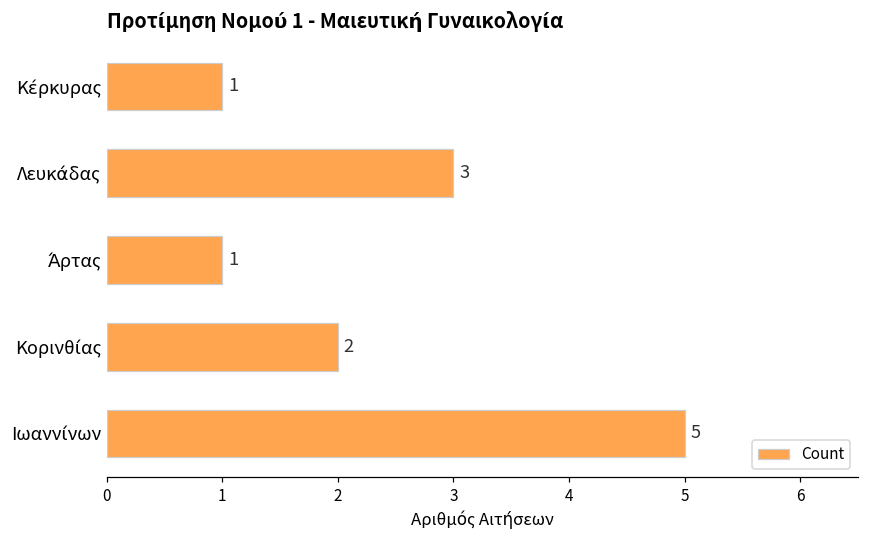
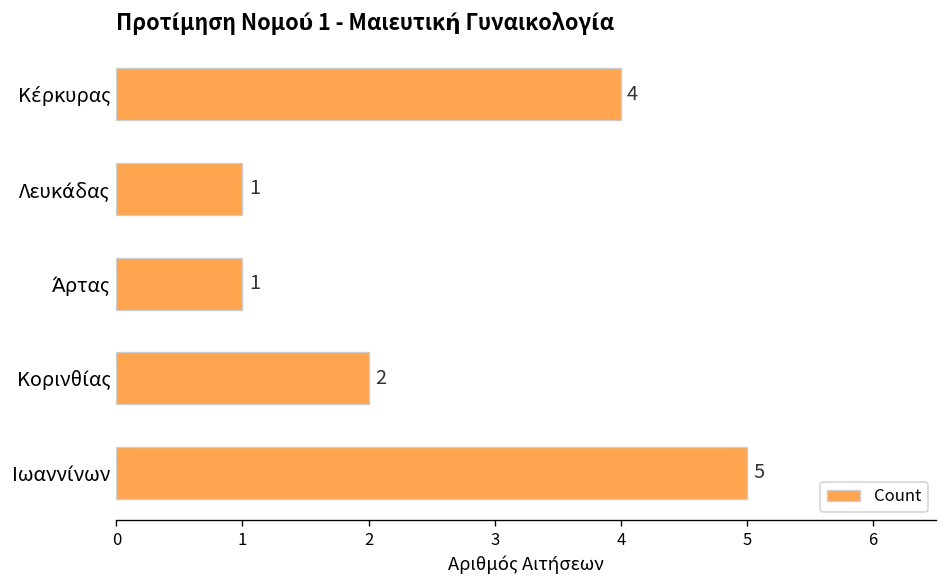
Κέρκυρας: 1 -> 4
Λευκάδας: 3 -> 1
